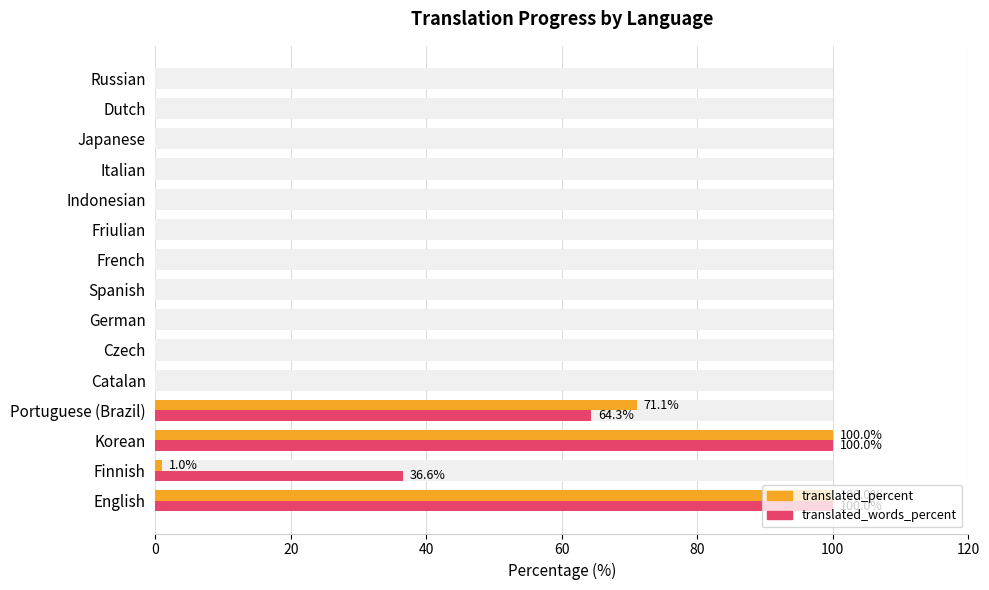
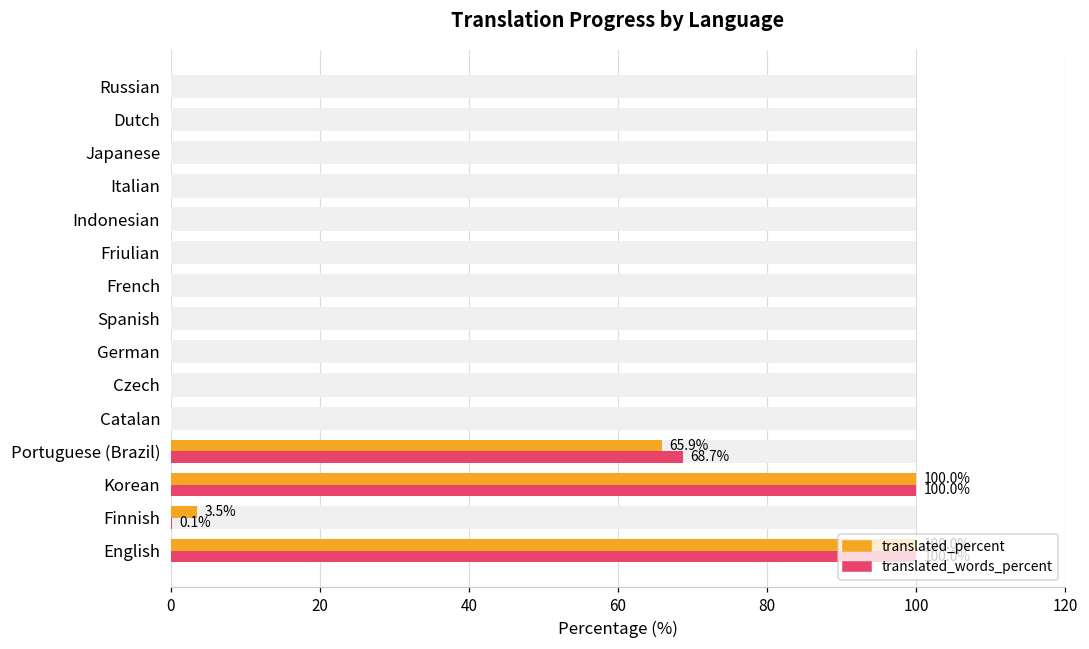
translated_percent, Portuguese (Brazil): 71.1% -> 65.9%
translated_words_percent, Portuguese (Brazil): 64.3% -> 68.7%
translated_percent, Finnish: 1.0% -> 3.5%
translated_words_percent, Finnish: 36.6% -> 0.1%
